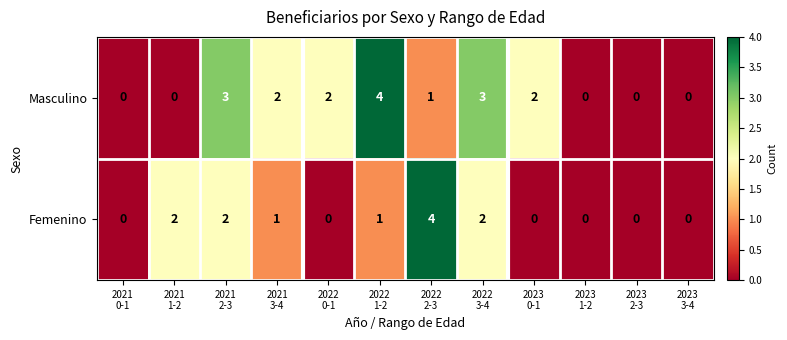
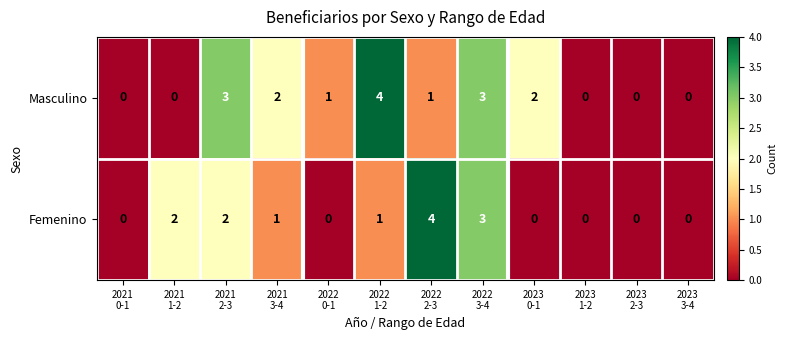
Masculino, 2022 0-1: 2 -> 1
Femenino, 2022 3-4: 2 -> 3
